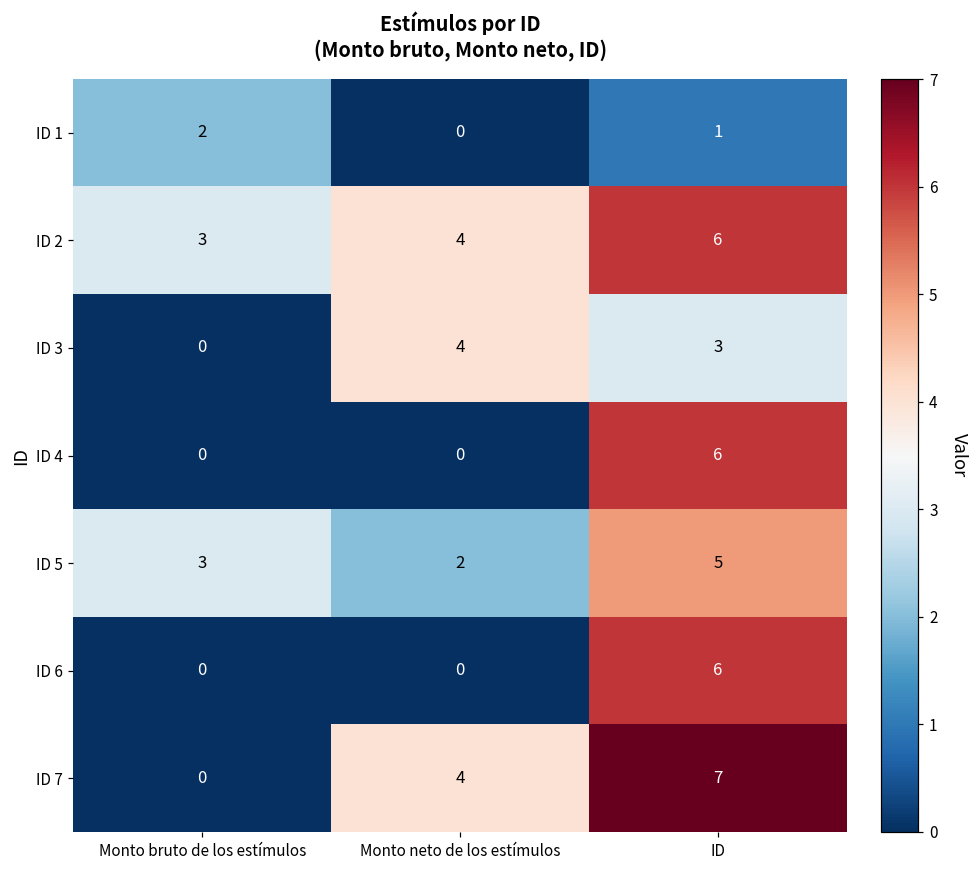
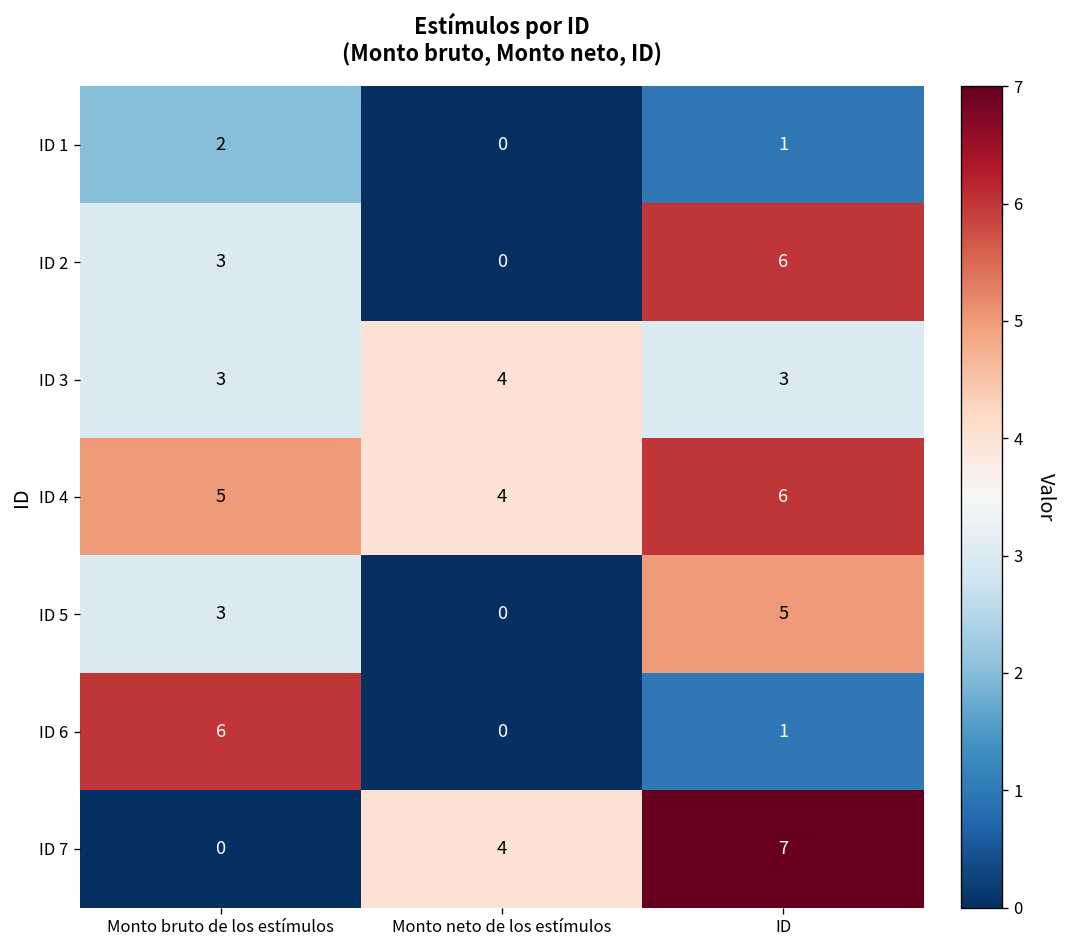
ID 2, Monto neto de los estímulos: 4 -> 0
ID 3, Monto bruto de los estímulos: 0 -> 3
ID 4, Monto bruto de los estímulos: 0 -> 5
ID 4, Monto neto de los estímulos: 0 -> 4
ID 5, Monto neto de los estímulos: 2 -> 0
ID 6, Monto bruto de los estímulos: 0 -> 6
ID 6, ID: 6 -> 1
